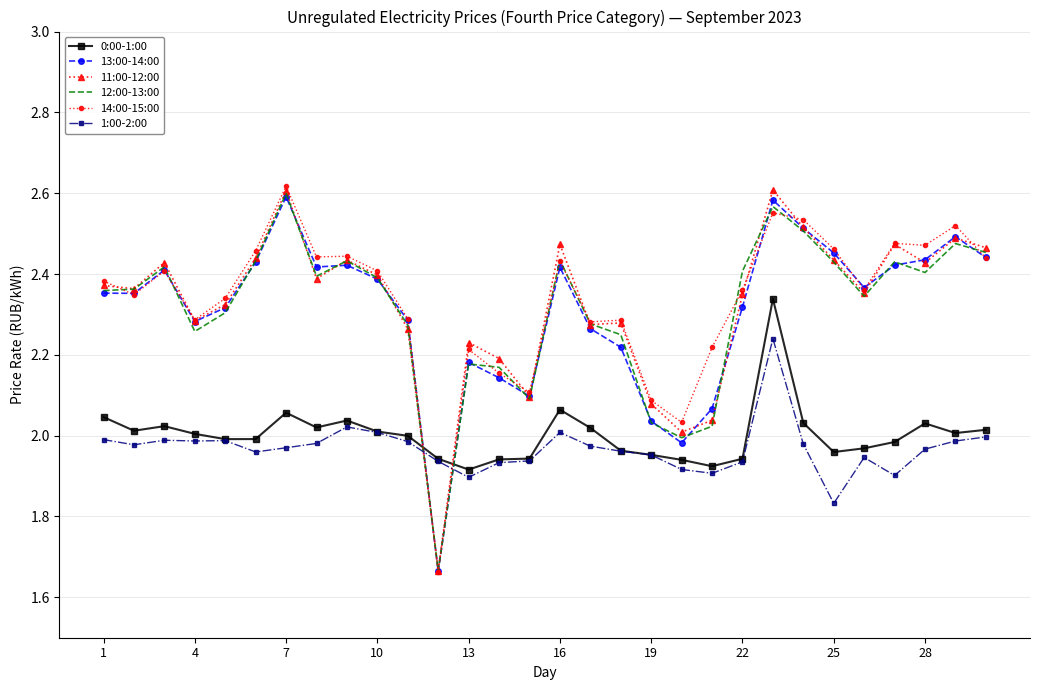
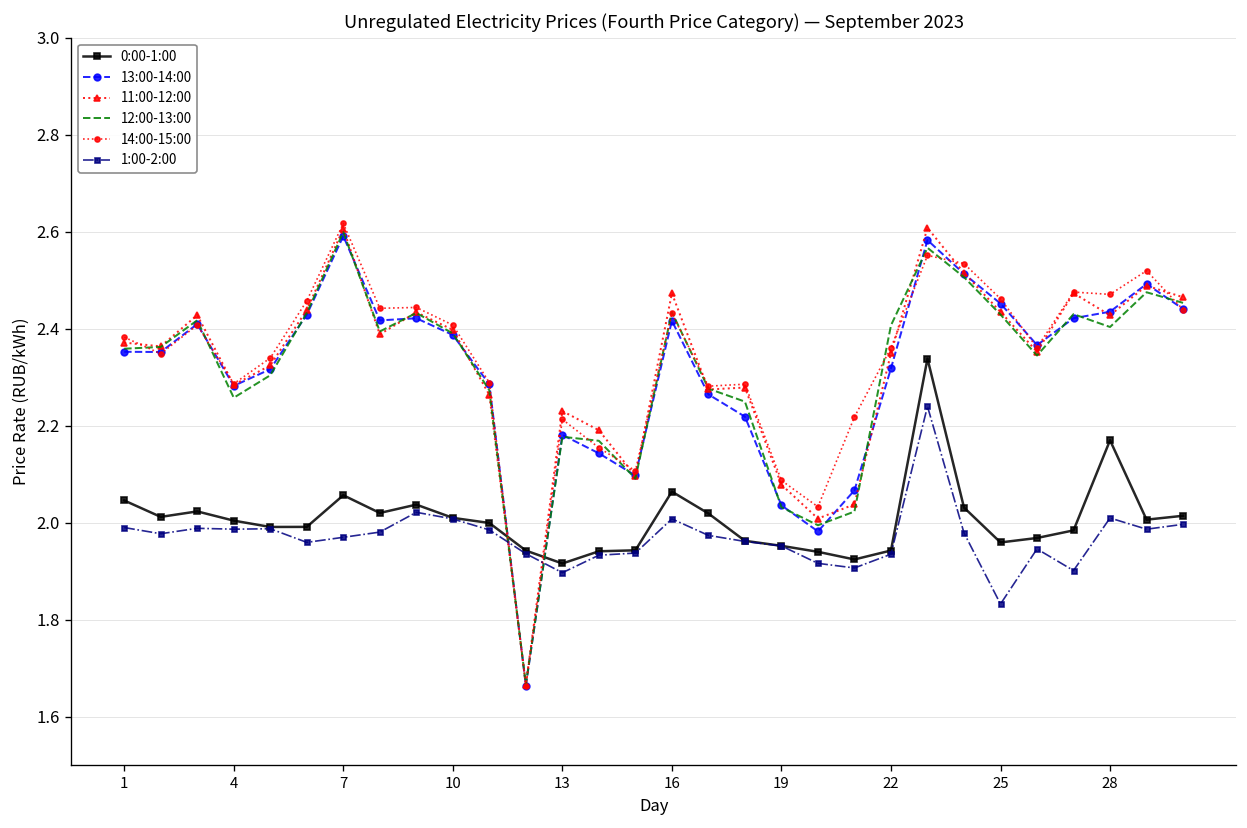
0:00-1:00, 28: 2.03 -> 2.17
1:00-2:00, 28: 1.97 -> 2.01
